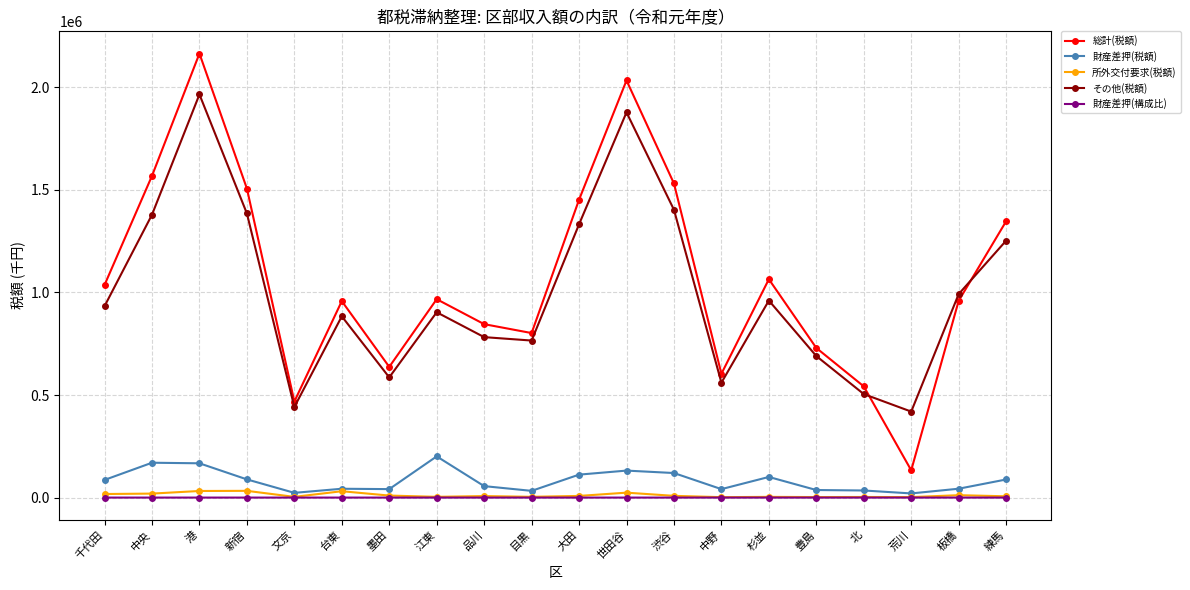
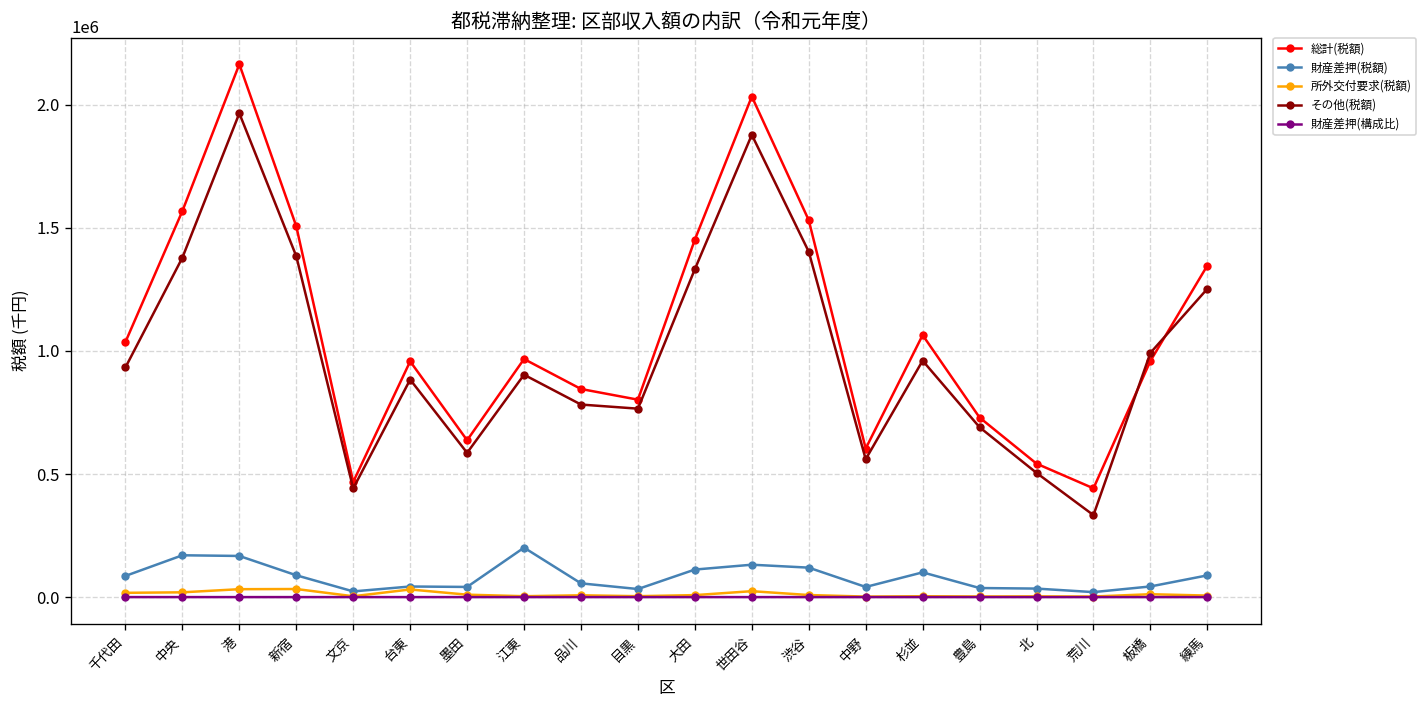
総計(税額), 荒川: 130000 -> 440000
その他(税額), 荒川: 420000 -> 330000
